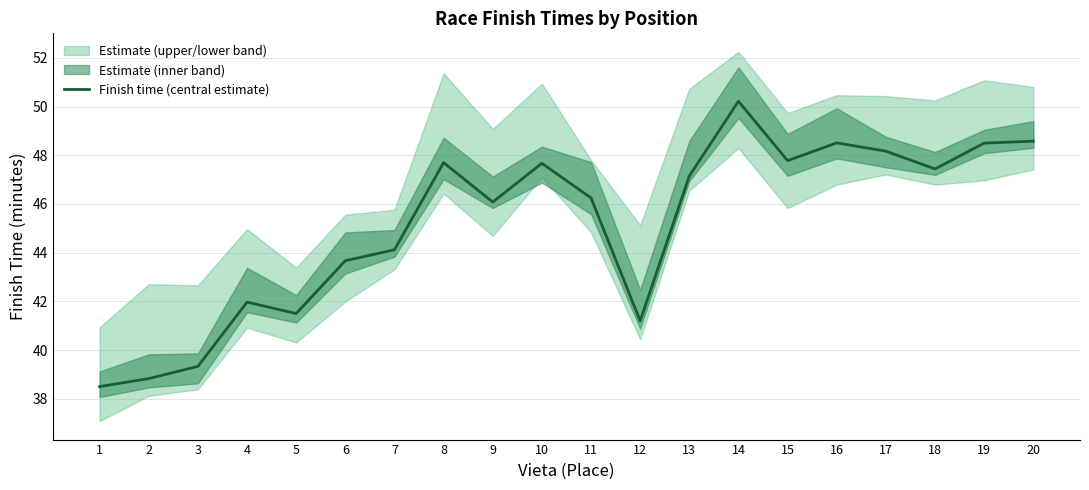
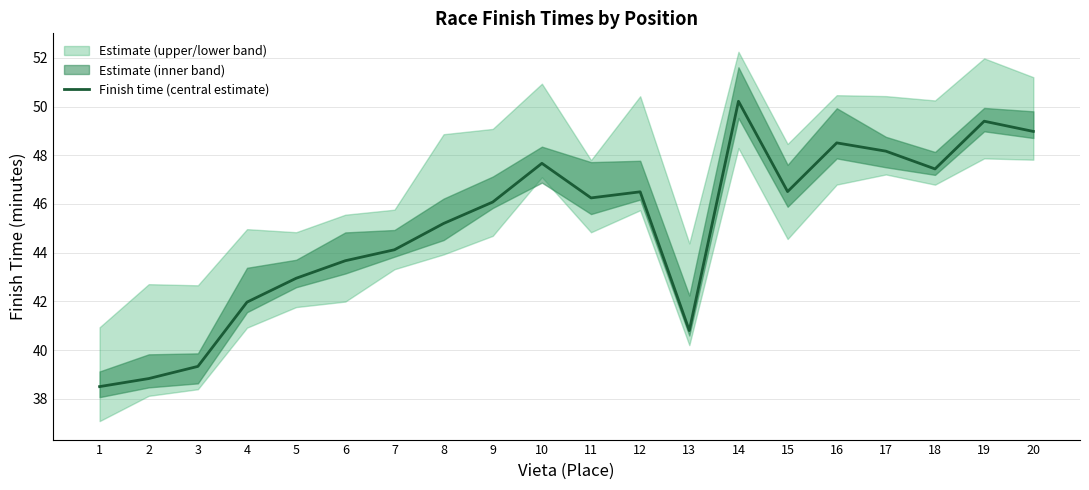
Finish time (central estimate), 5: 41.5 -> 43.0
Finish time (central estimate), 8: 47.7 -> 45.2
Finish time (central estimate), 12: 41.2 -> 46.5
Finish time (central estimate), 13: 47.2 -> 40.8
Finish time (central estimate), 15: 47.8 -> 46.5
Finish time (central estimate), 19: 48.5 -> 49.4
Finish time (central estimate), 20: 48.6 -> 49.0
